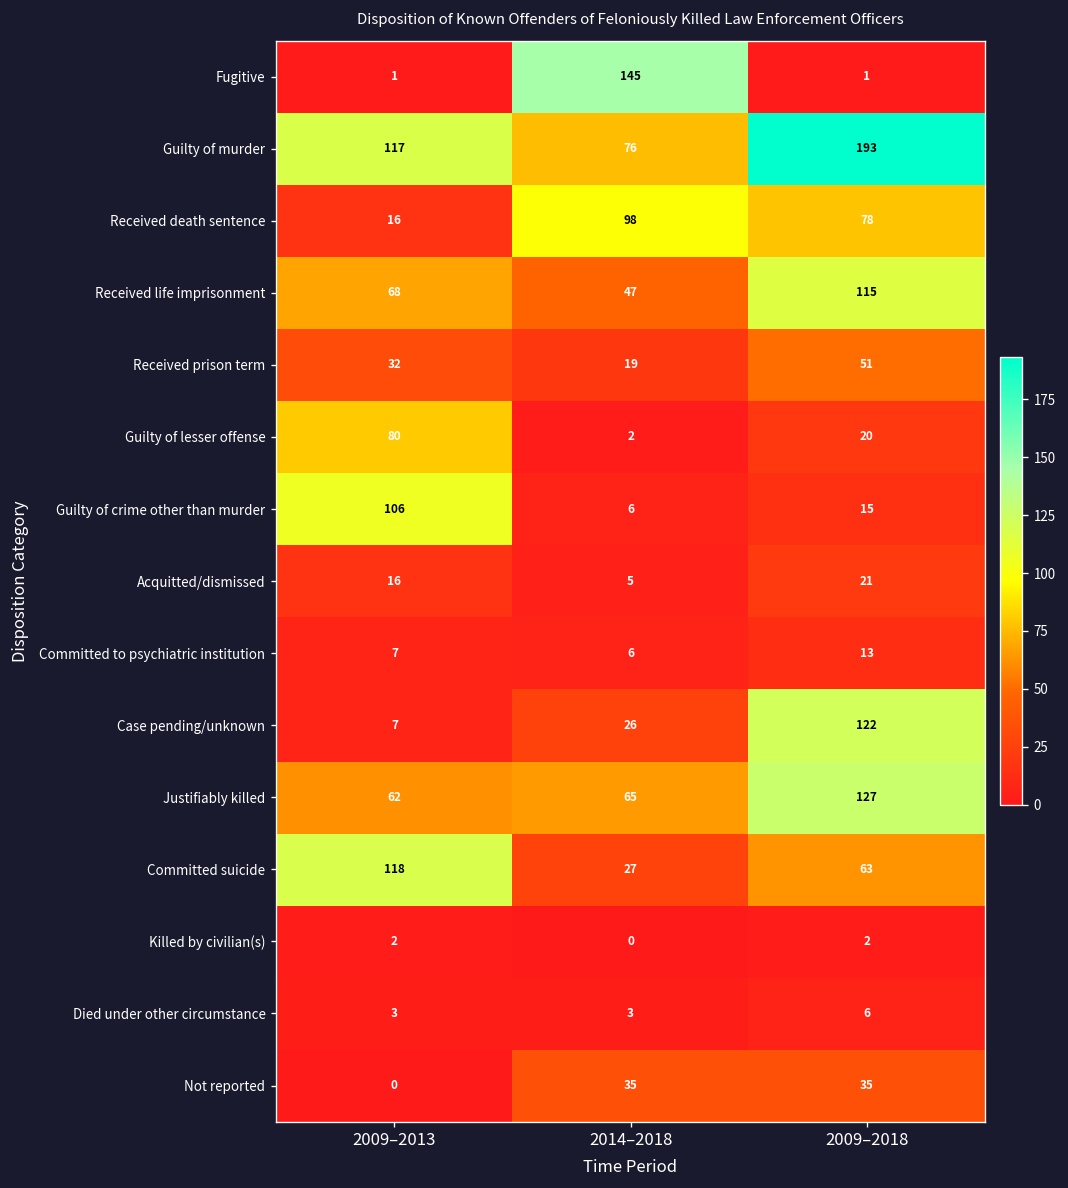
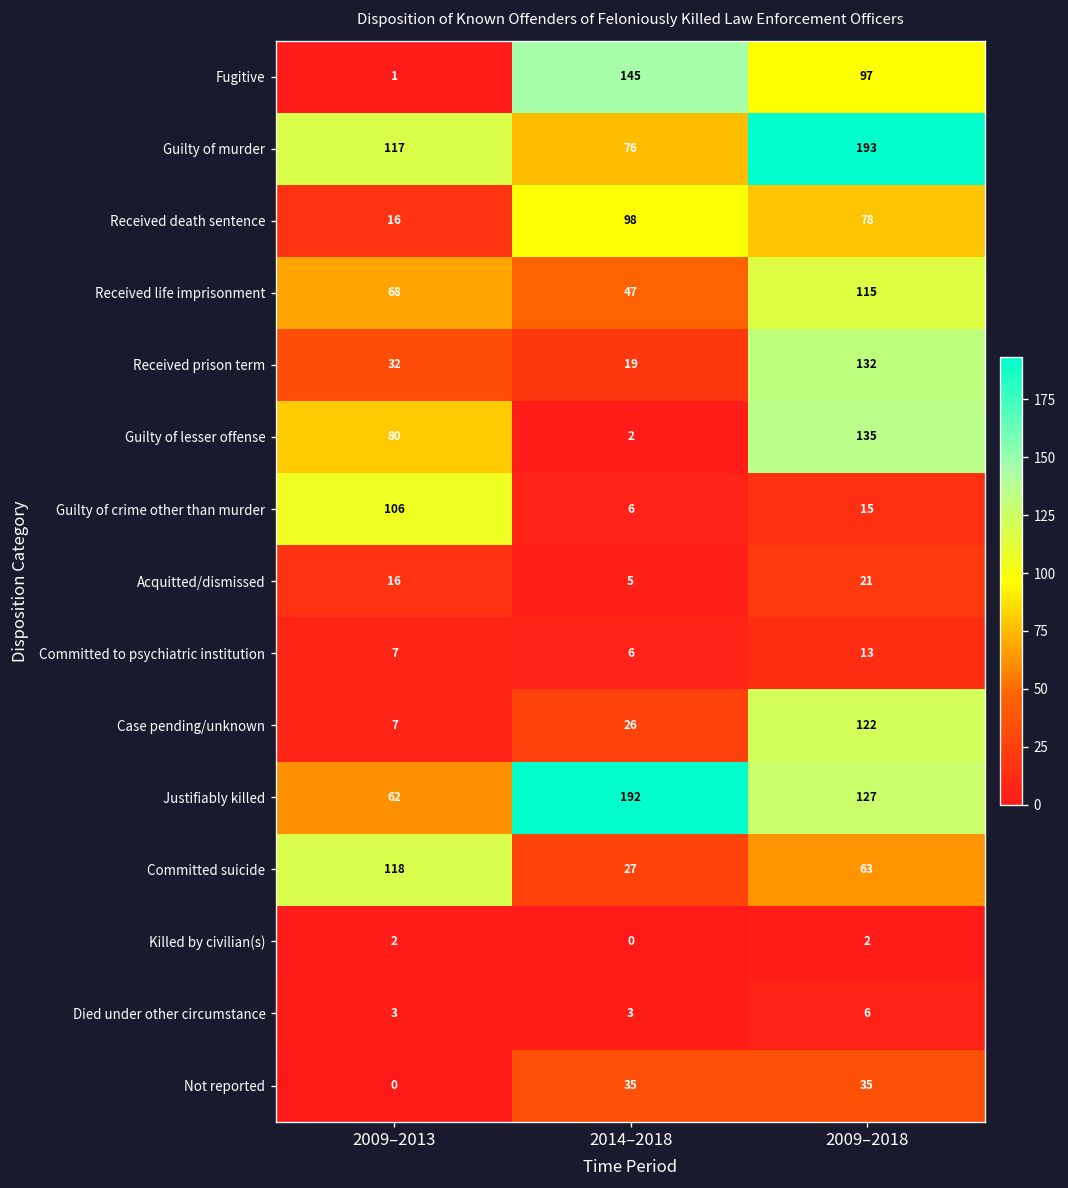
Fugitive, 2009–2018: 1 -> 97
Received prison term, 2009–2018: 51 -> 132
Guilty of lesser offense, 2009–2018: 20 -> 135
Justifiably killed, 2014–2018: 65 -> 192
